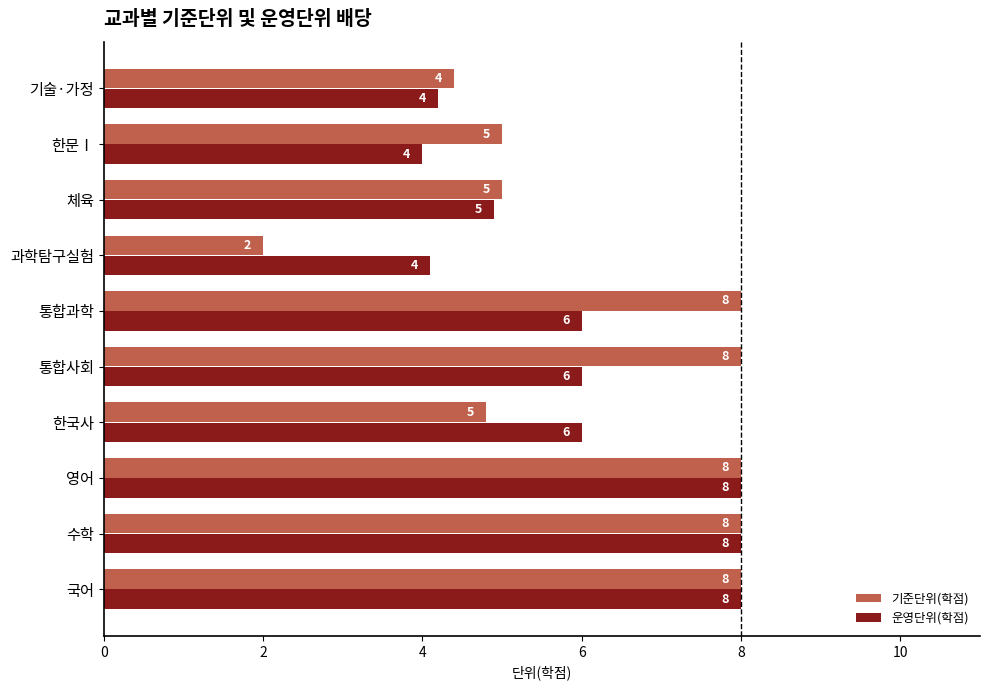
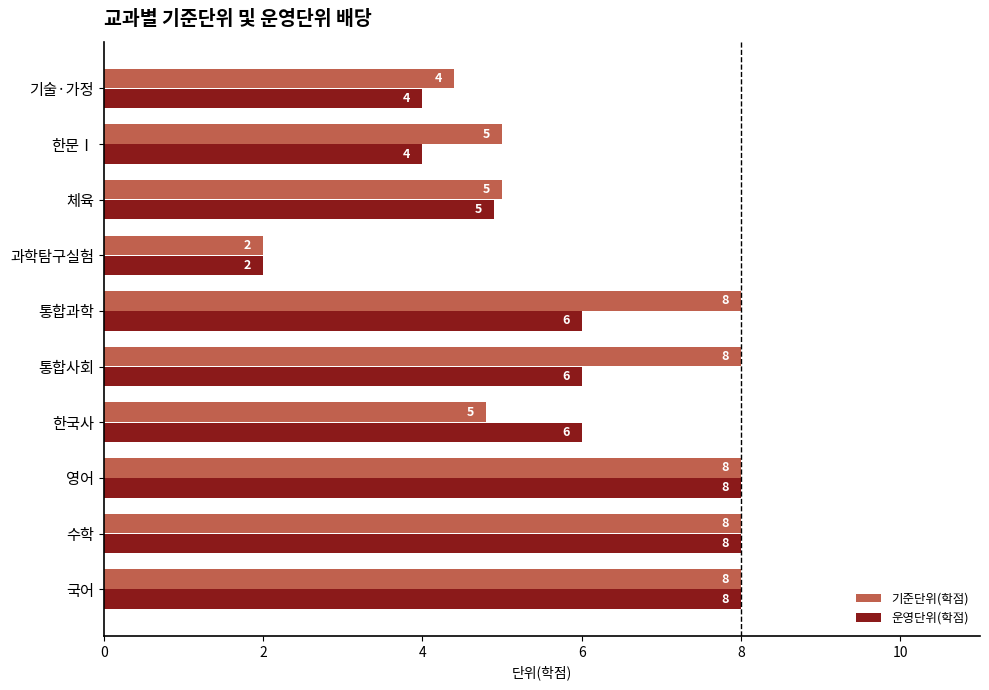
운영단위(학점), 기술·가정: 4.2 -> 4.0
운영단위(학점), 과학탐구실험: 4 -> 2
